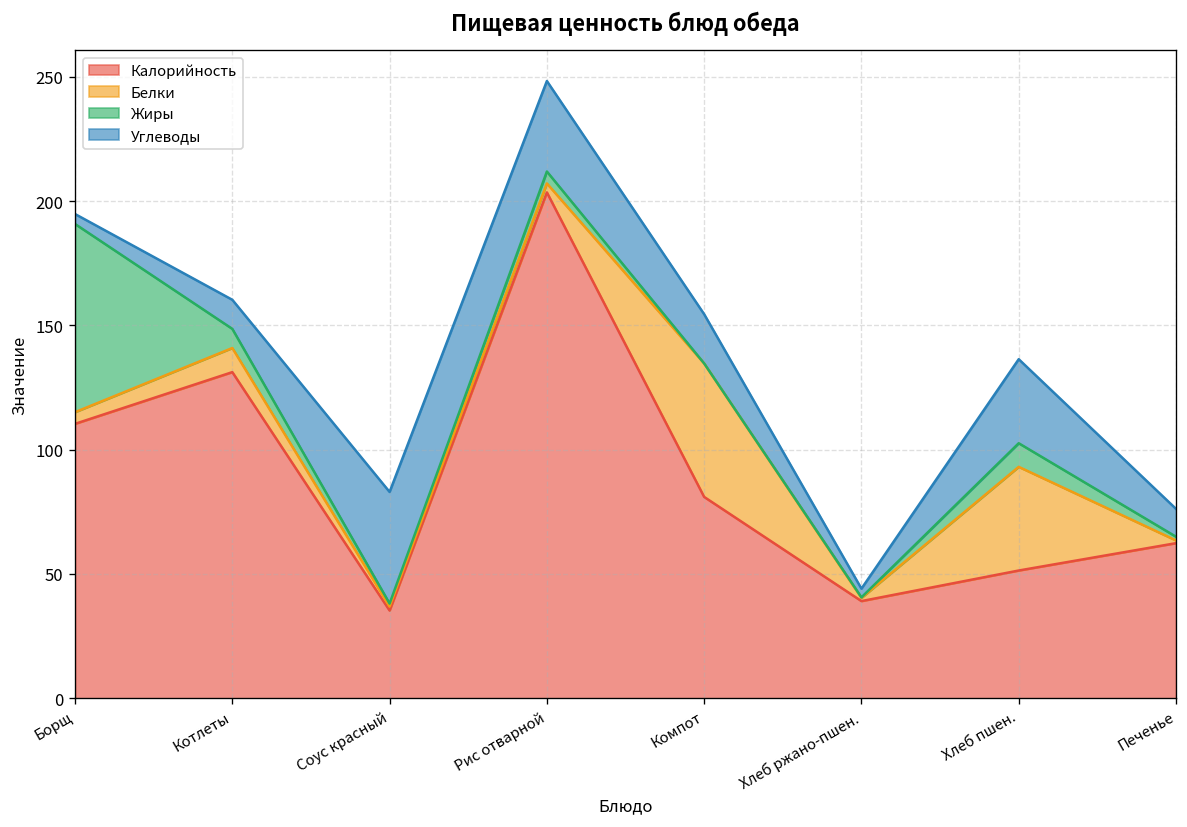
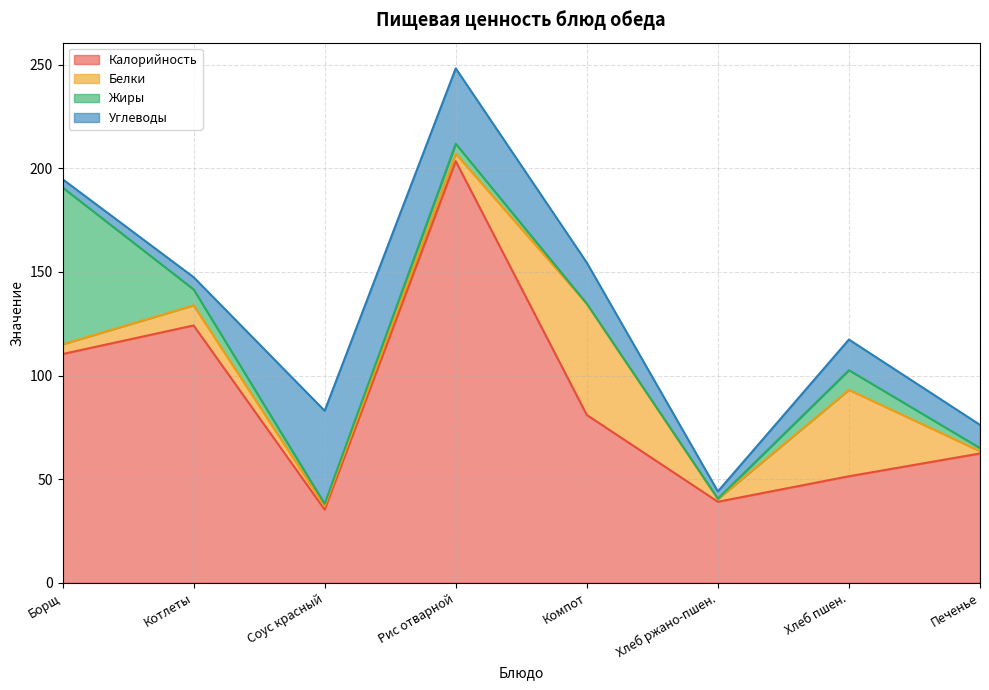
Калорийность, Котлеты: 131 -> 124
Углеводы, Котлеты: 12 -> 6
Углеводы, Хлеб пшен.: 34 -> 15
